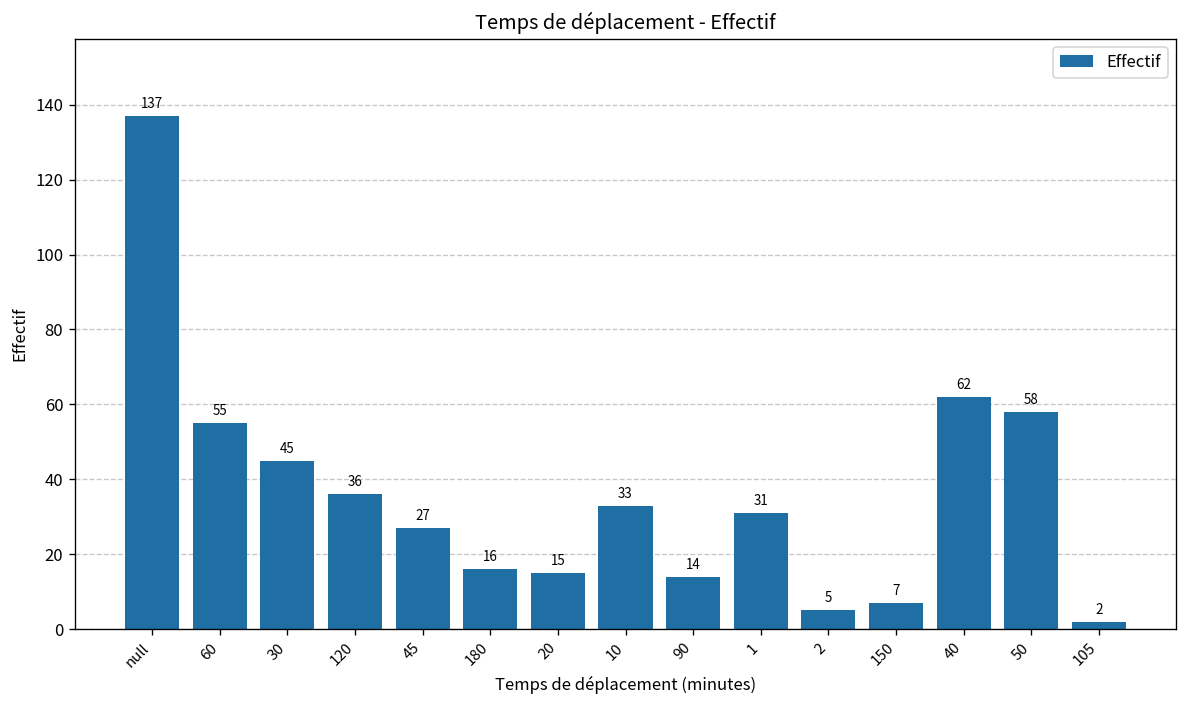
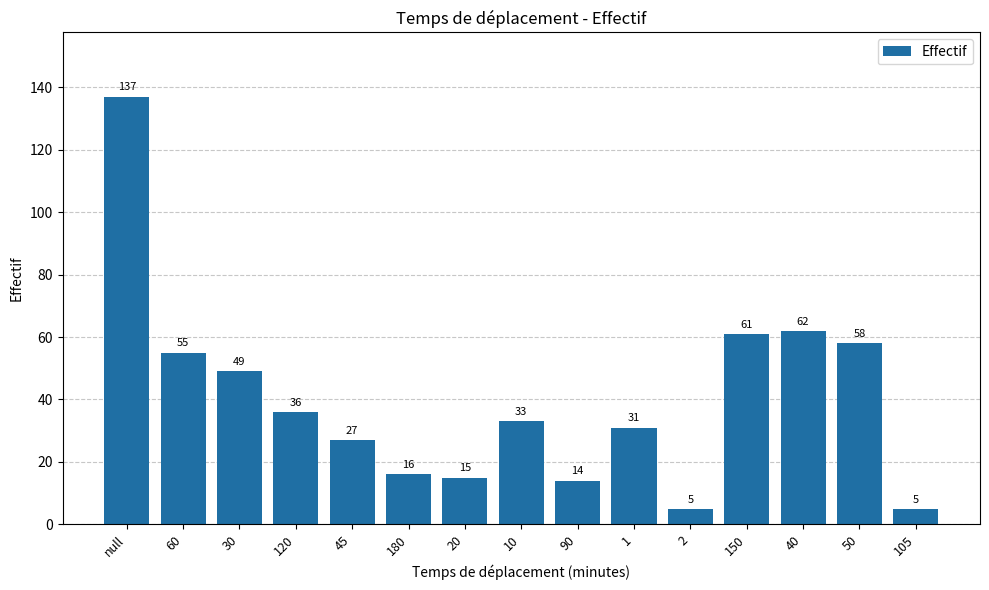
30: 45 -> 49
150: 7 -> 61
105: 2 -> 5
